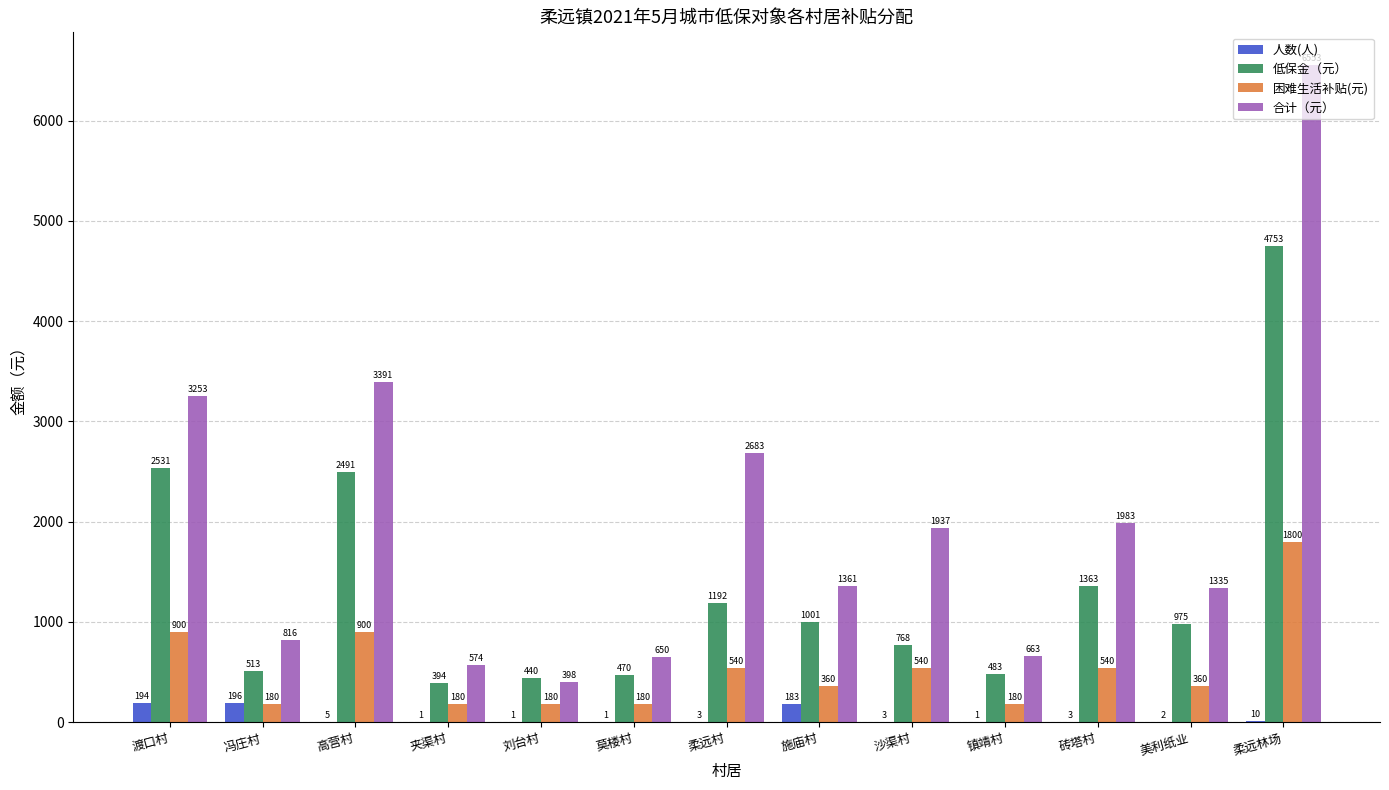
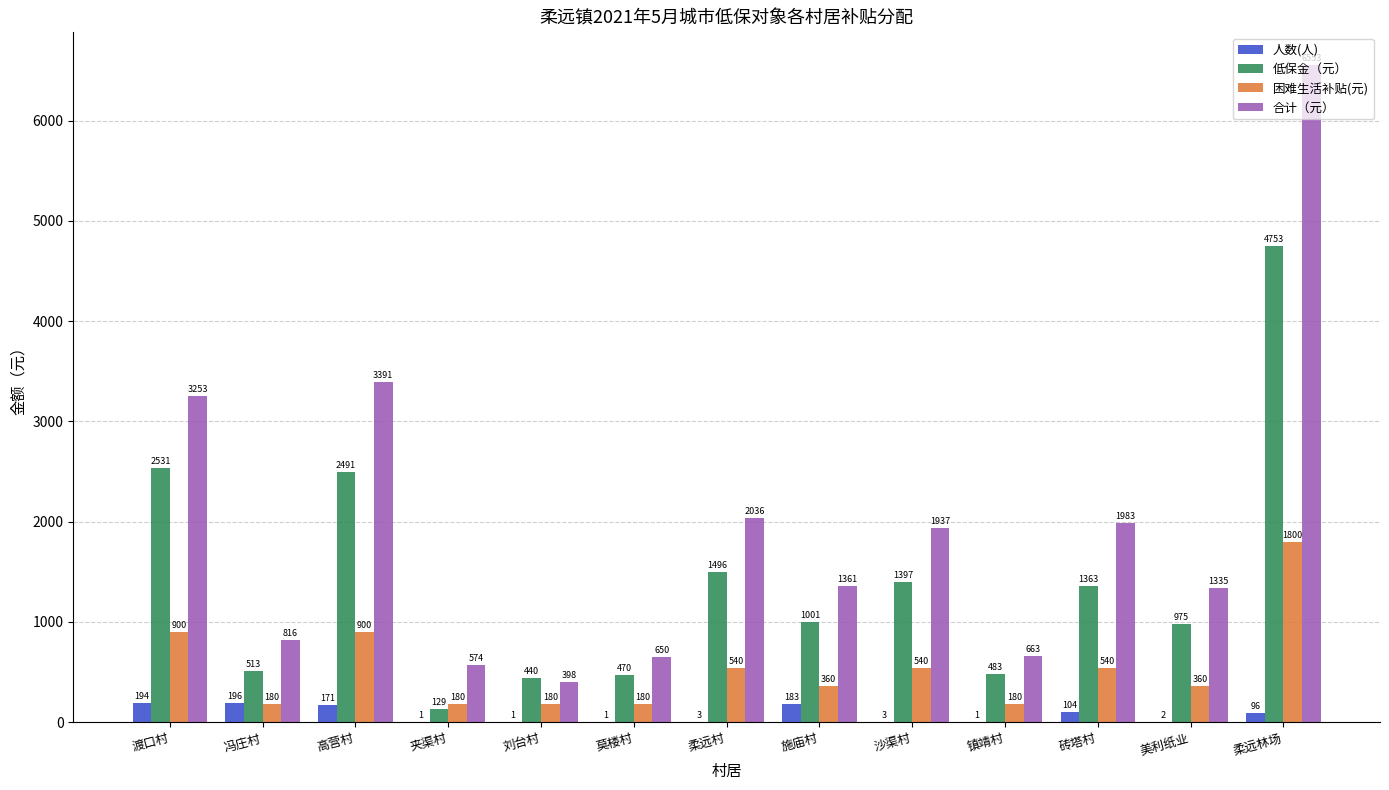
人数(人), 高营村: 5 -> 171
低保金（元）, 夹渠村: 394 -> 129
低保金（元）, 柔远村: 1192 -> 1496
合计（元）, 柔远村: 2683 -> 2036
低保金（元）, 沙渠村: 768 -> 1397
人数(人), 砖塔村: 3 -> 104
人数(人), 柔远林场: 10 -> 96
